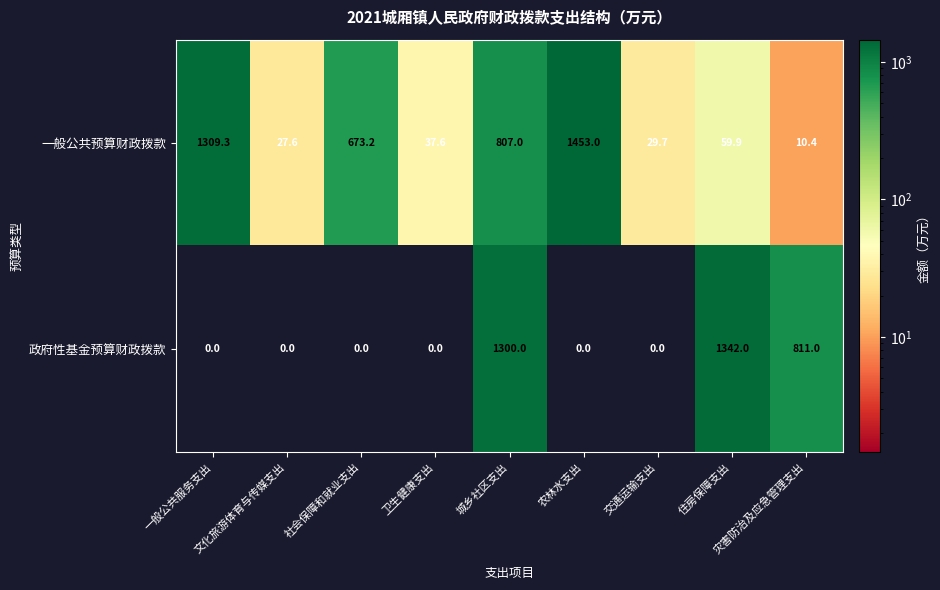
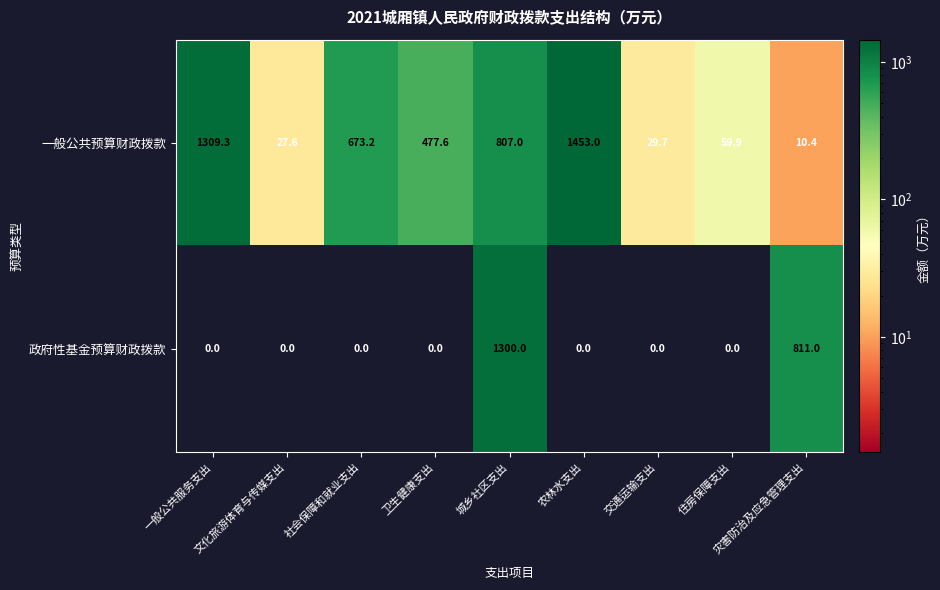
一般公共预算财政拨款, 卫生健康支出: 37.6 -> 477.6
政府性基金预算财政拨款, 住房保障支出: 1342.0 -> 0.0
